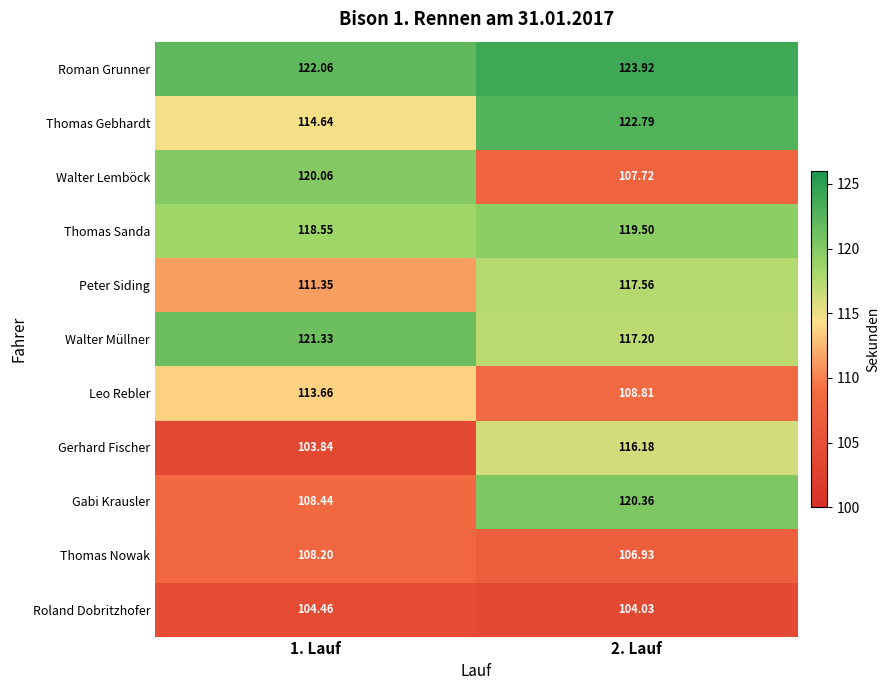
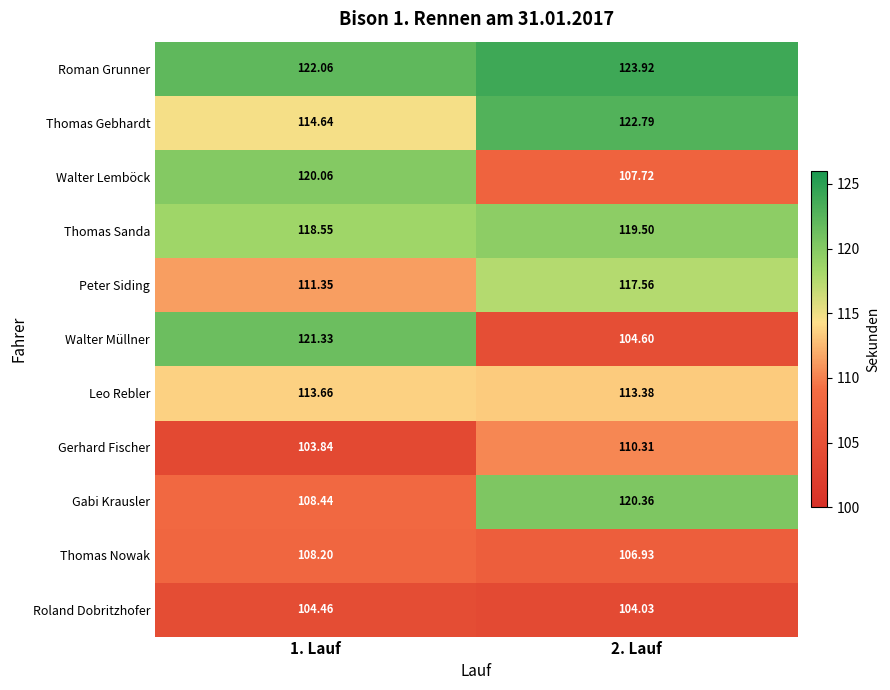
Walter Müllner, 2. Lauf: 117.20 -> 104.60
Leo Rebler, 2. Lauf: 108.81 -> 113.38
Gerhard Fischer, 2. Lauf: 116.18 -> 110.31
